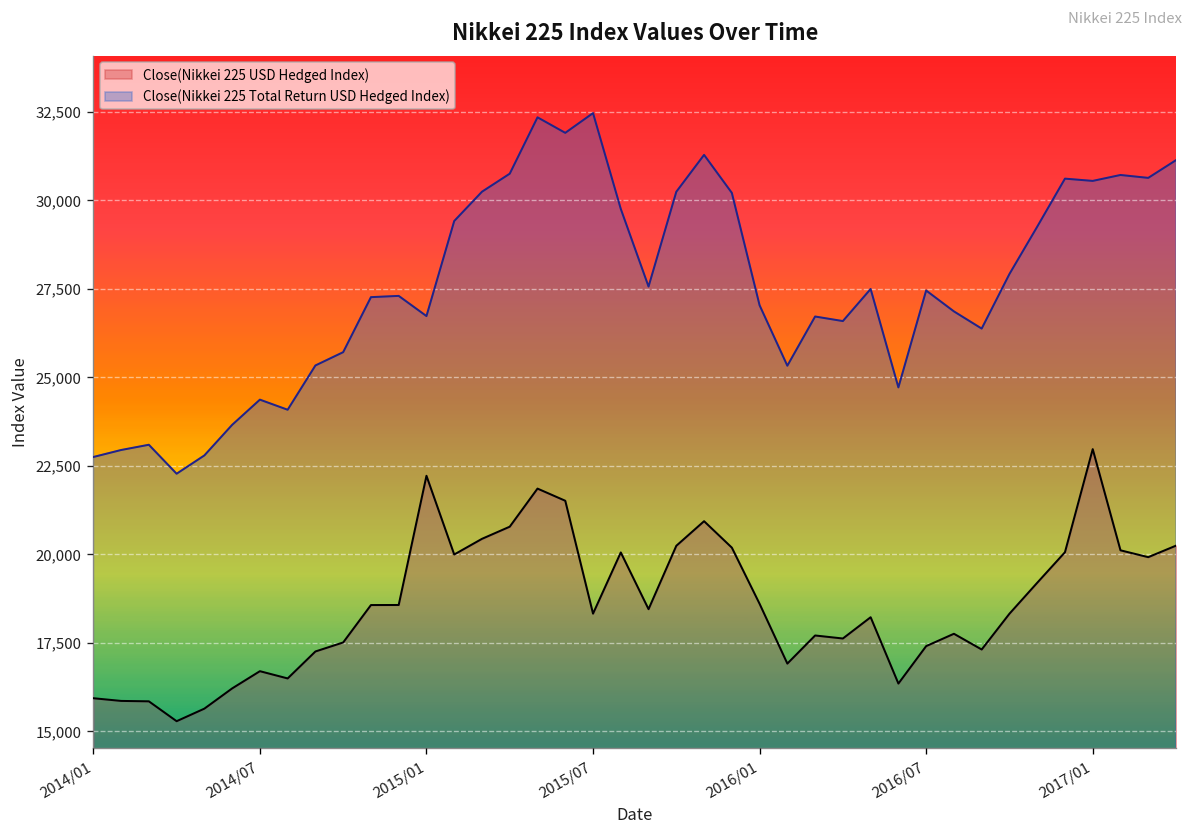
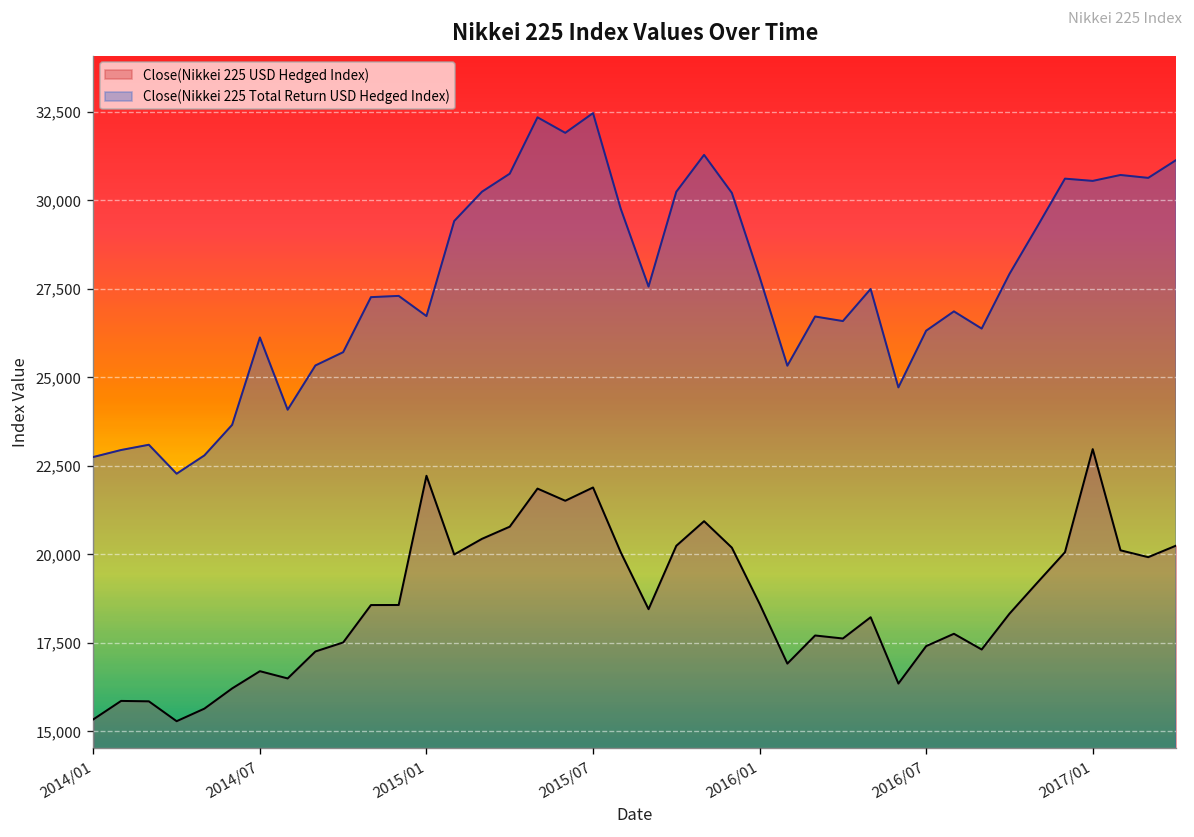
Close(Nikkei 225 USD Hedged Index), 2014/01: 15,900 -> 15,300
Close(Nikkei 225 Total Return USD Hedged Index), 2014/07: 24,400 -> 26,100
Close(Nikkei 225 USD Hedged Index), 2015/07: 18,300 -> 21,900
Close(Nikkei 225 Total Return USD Hedged Index), 2016/01: 27,000 -> 27,800
Close(Nikkei 225 Total Return USD Hedged Index), 2016/07: 27,400 -> 26,300
